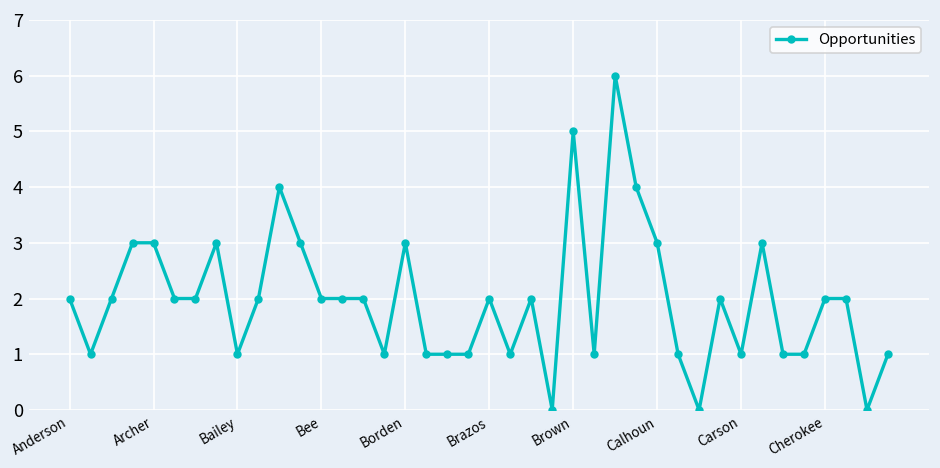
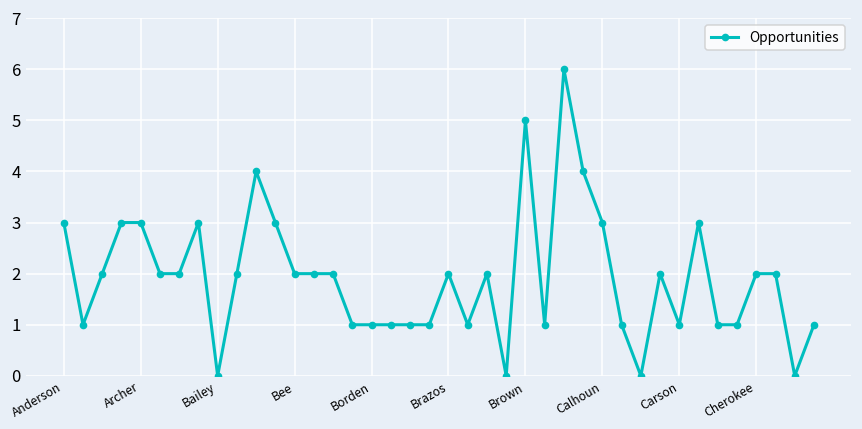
Anderson: 2 -> 3
Bailey: 1 -> 0
Borden: 3 -> 1
